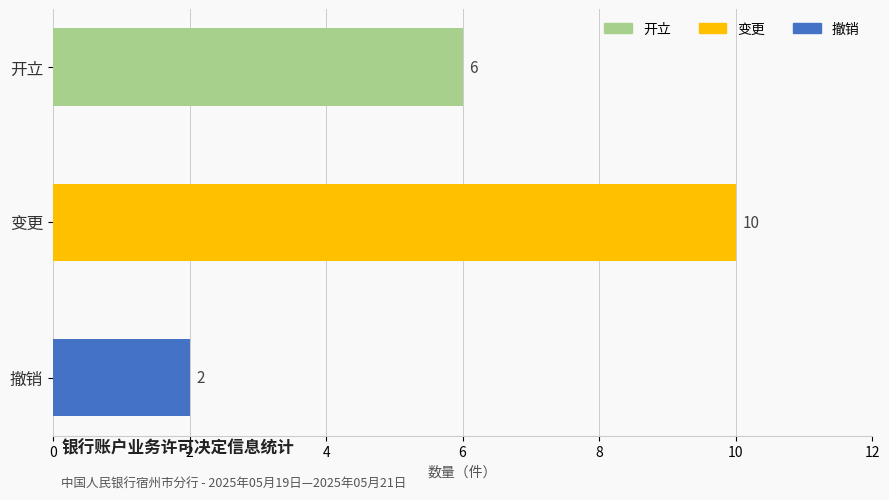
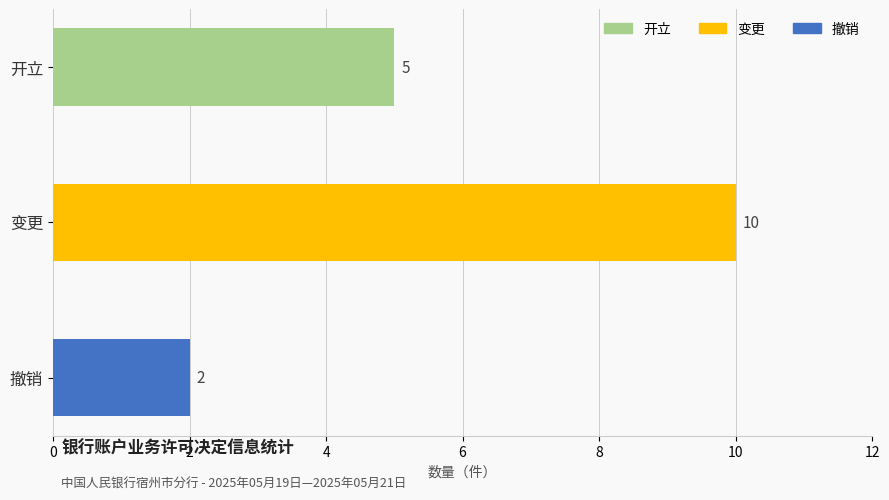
开立: 6 -> 5
